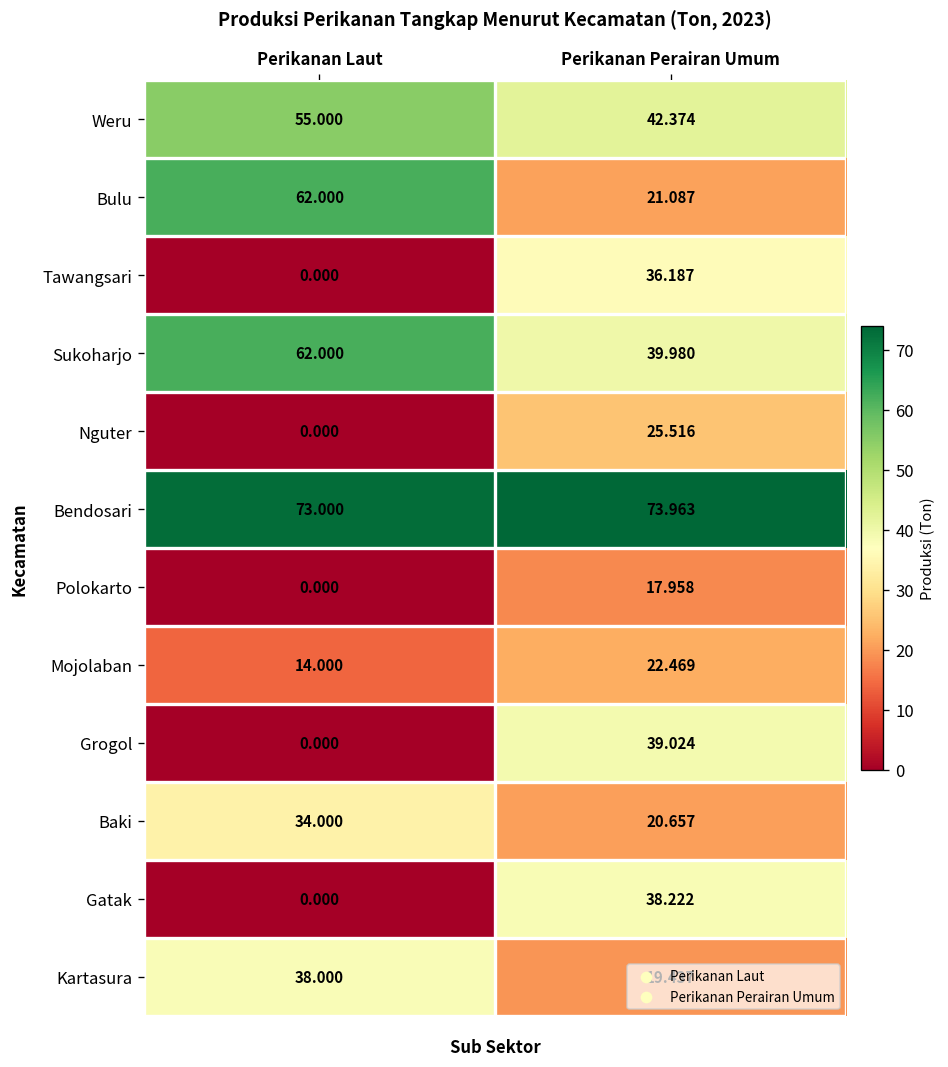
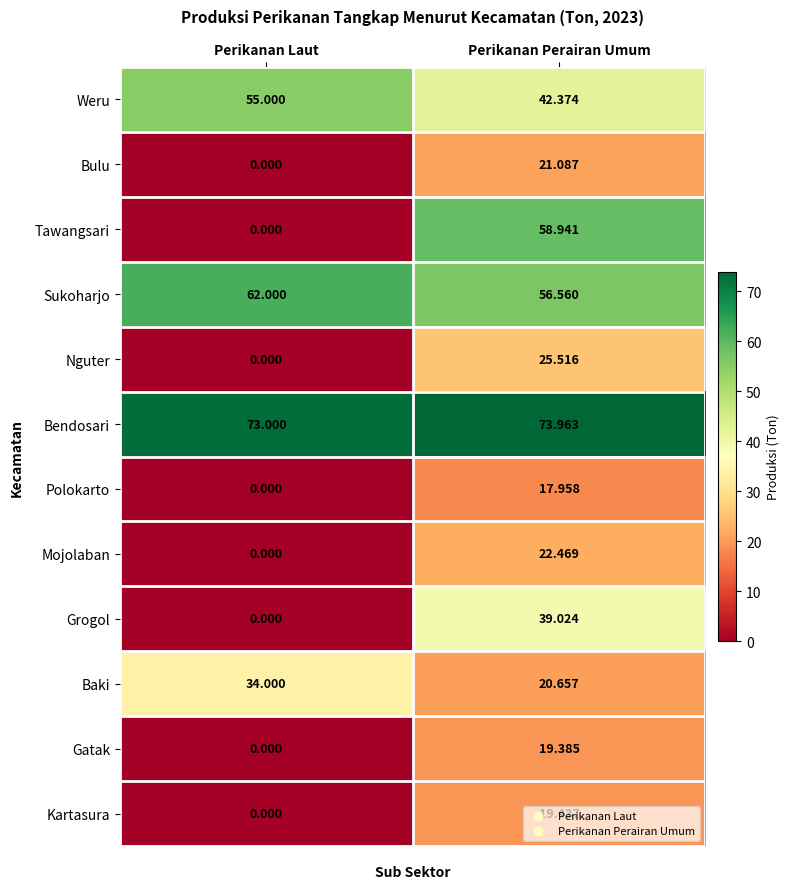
Bulu, Perikanan Laut: 62.000 -> 0.000
Tawangsari, Perikanan Perairan Umum: 36.187 -> 58.941
Sukoharjo, Perikanan Perairan Umum: 39.980 -> 56.560
Mojolaban, Perikanan Laut: 14.000 -> 0.000
Gatak, Perikanan Perairan Umum: 38.222 -> 19.385
Kartasura, Perikanan Laut: 38.000 -> 0.000
